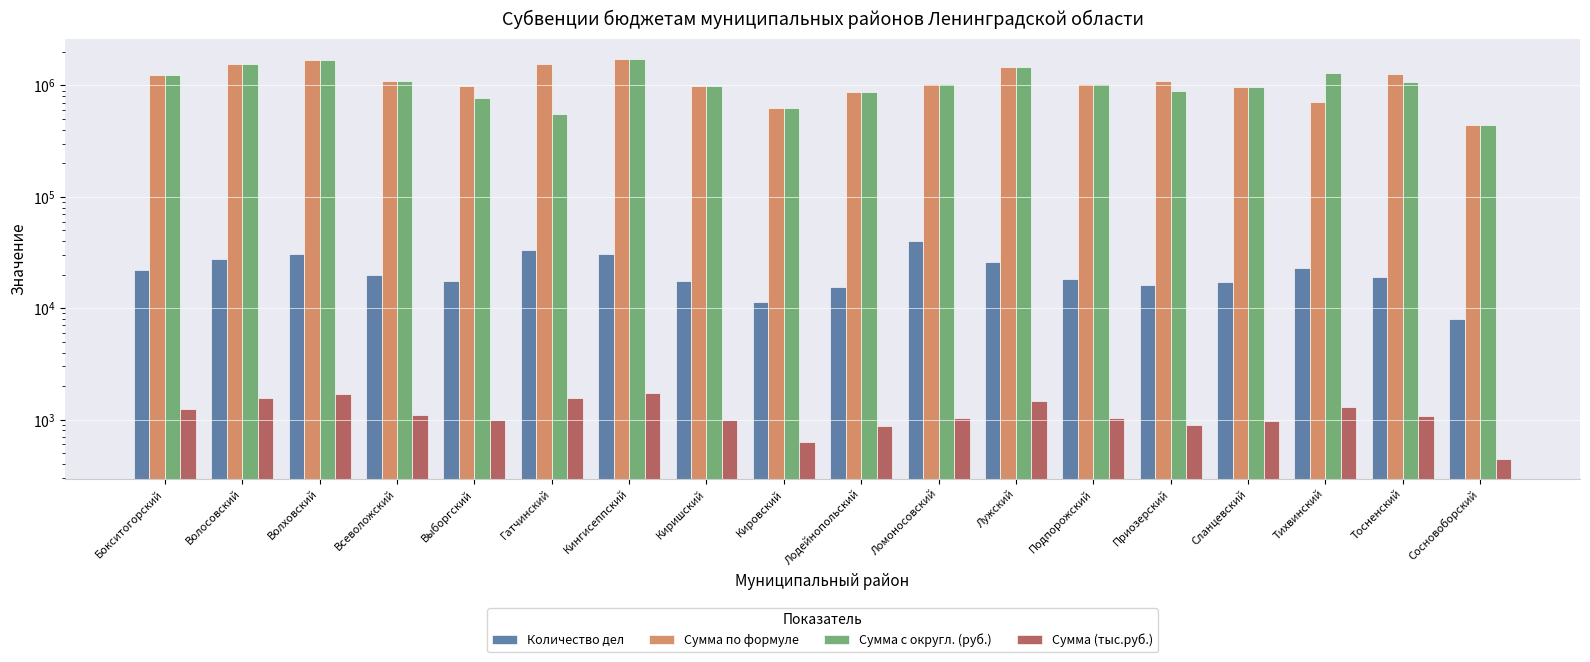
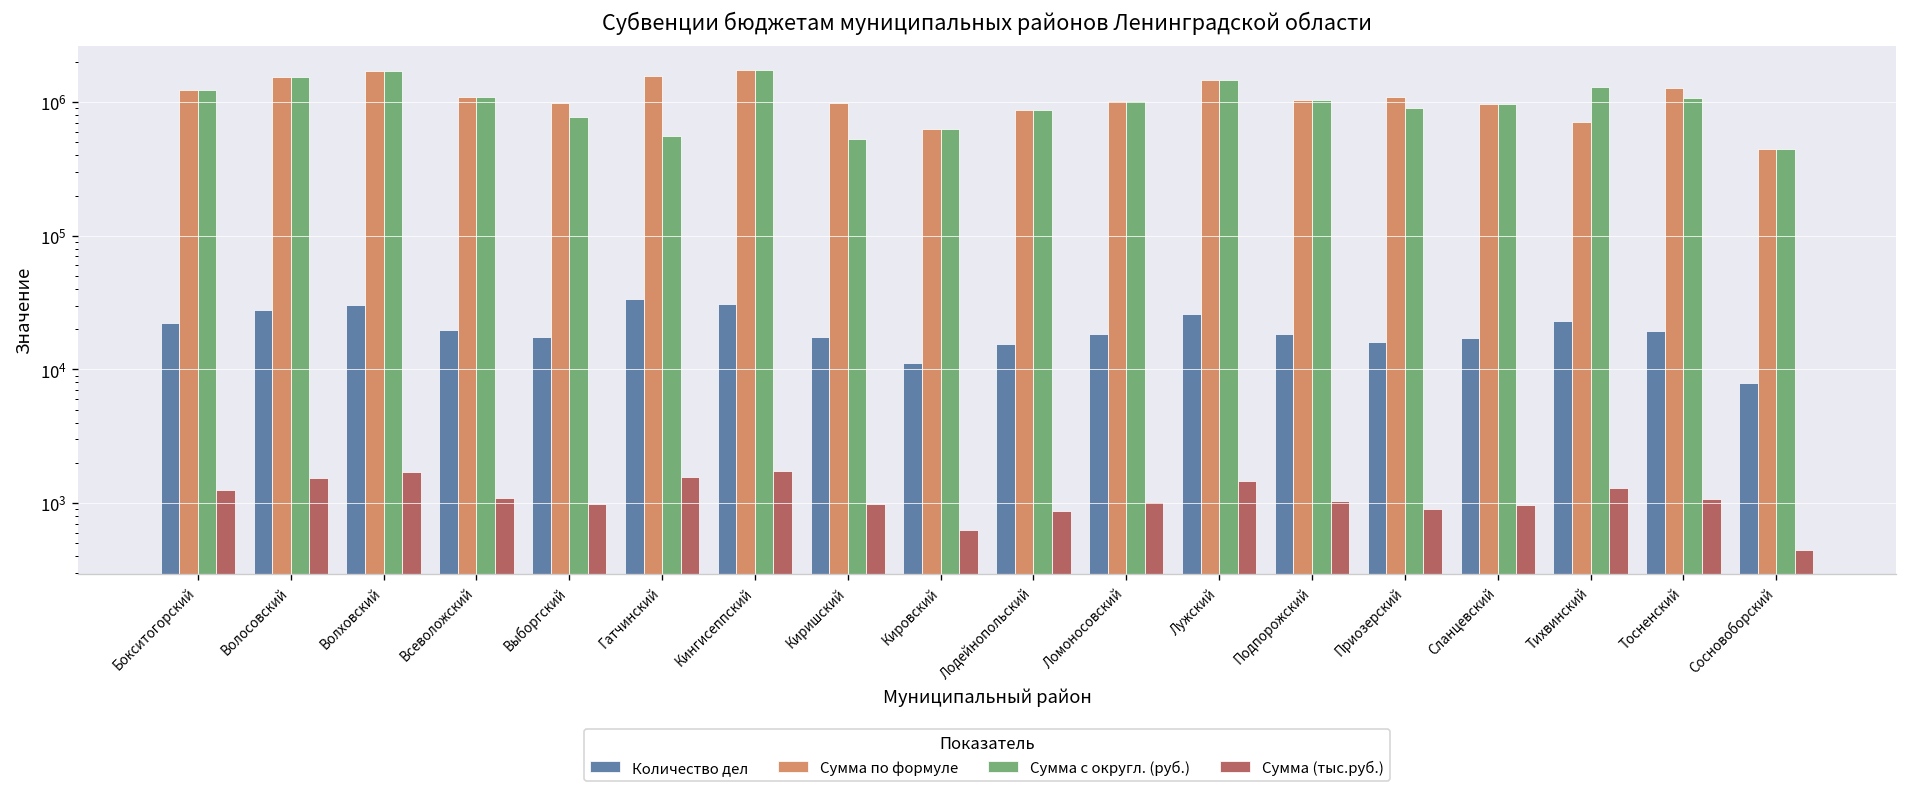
Сумма с округл. (руб.), Киришский: 1000000 -> 500000
Количество дел, Ломоносовский: 40000 -> 18000
